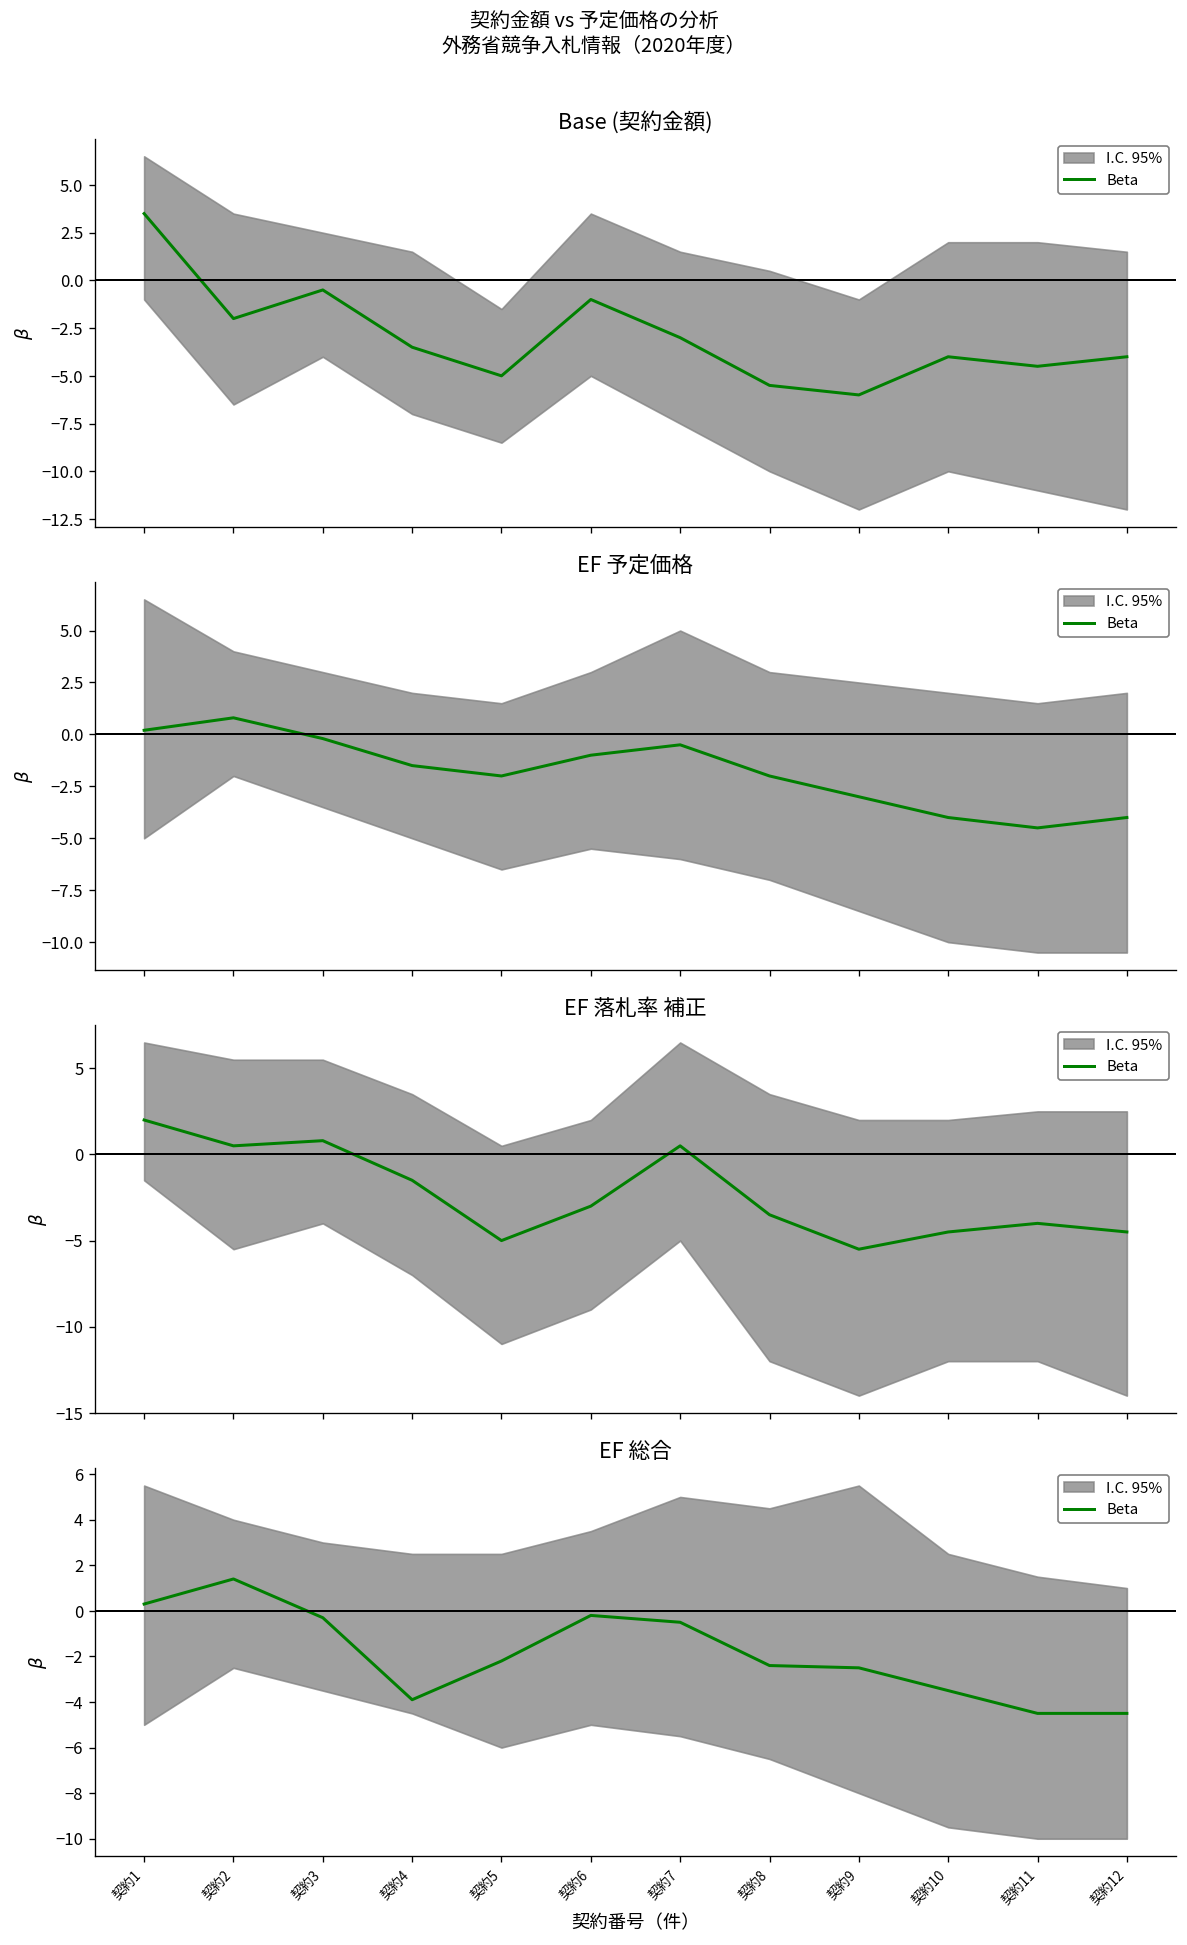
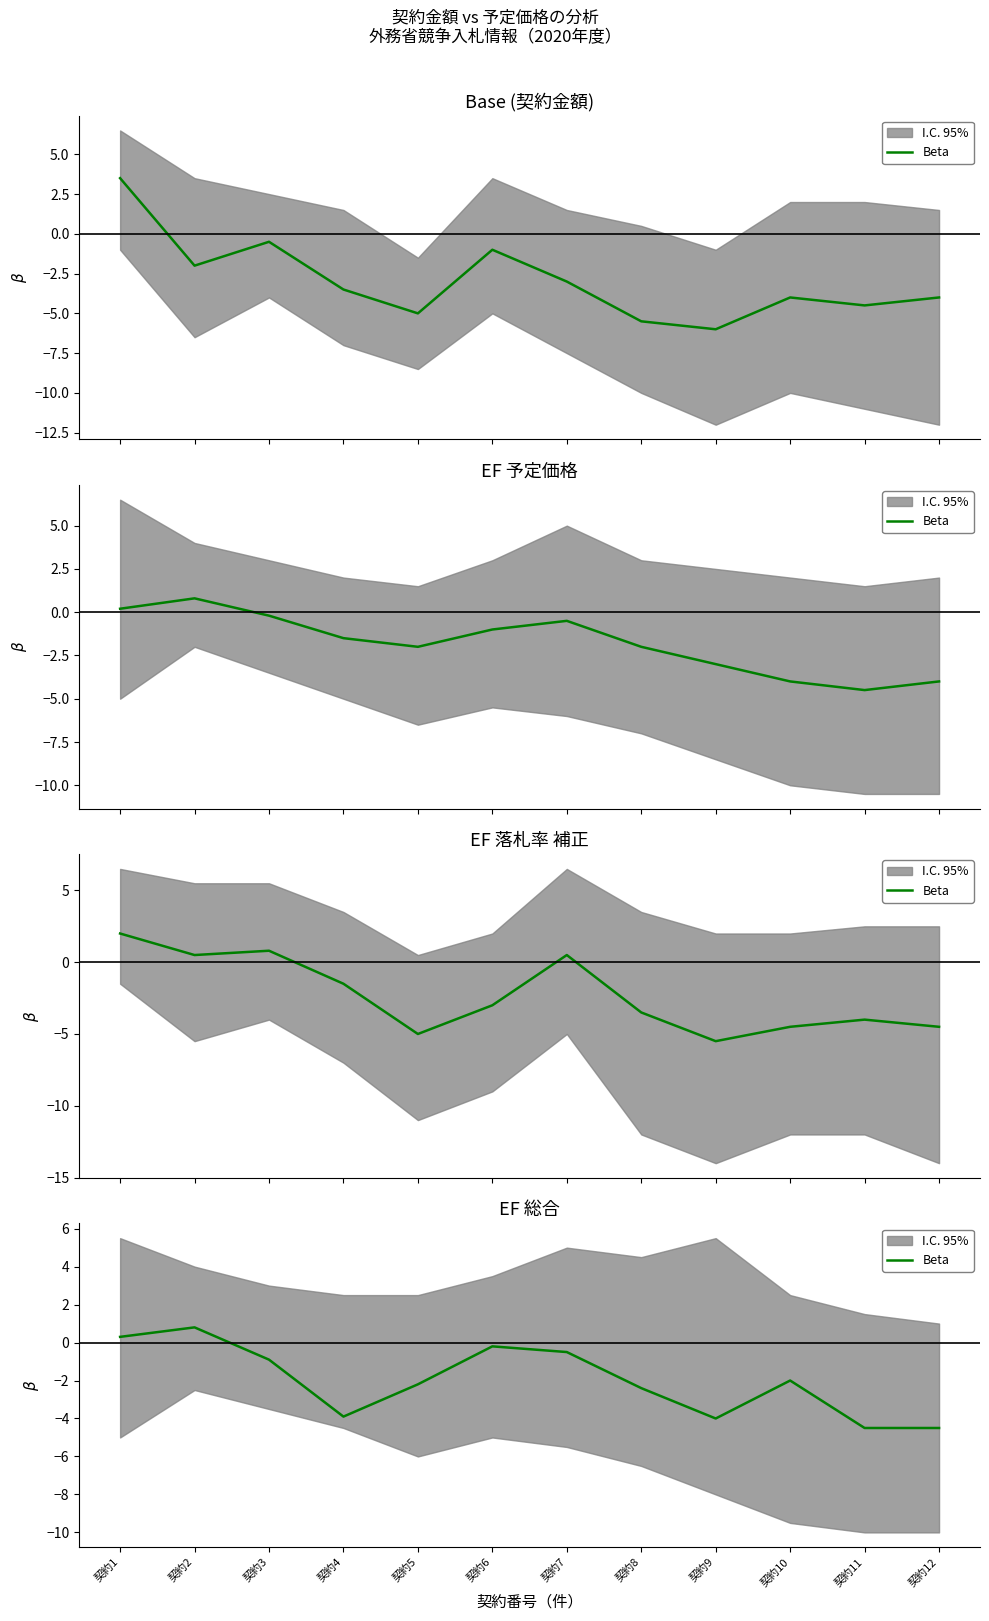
EF 総合, Beta, 契約2: 1.4 -> 0.8
EF 総合, Beta, 契約3: -0.3 -> -0.9
EF 総合, Beta, 契約9: -2.5 -> -4.0
EF 総合, Beta, 契約10: -3.5 -> -2.0
